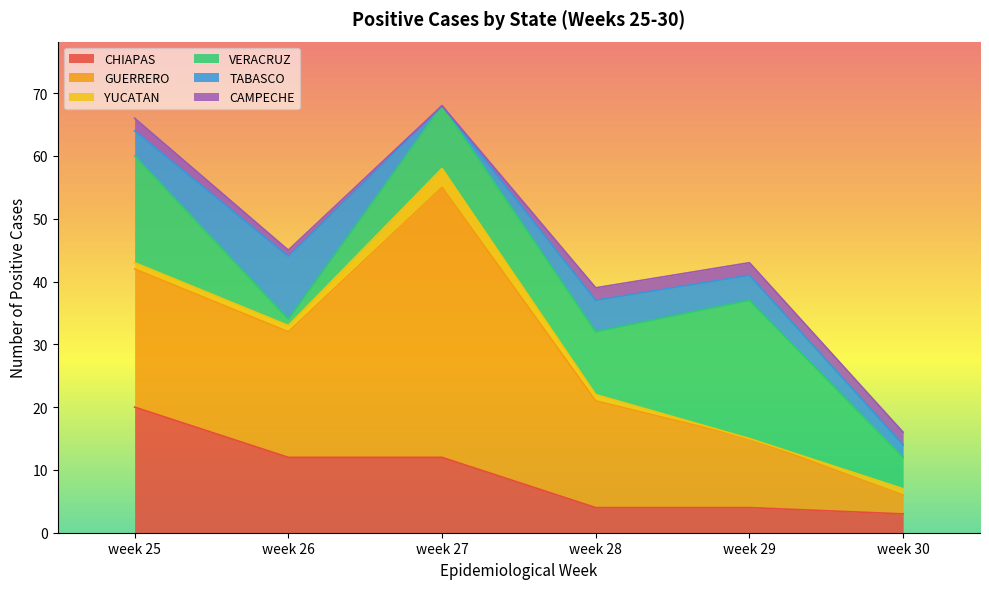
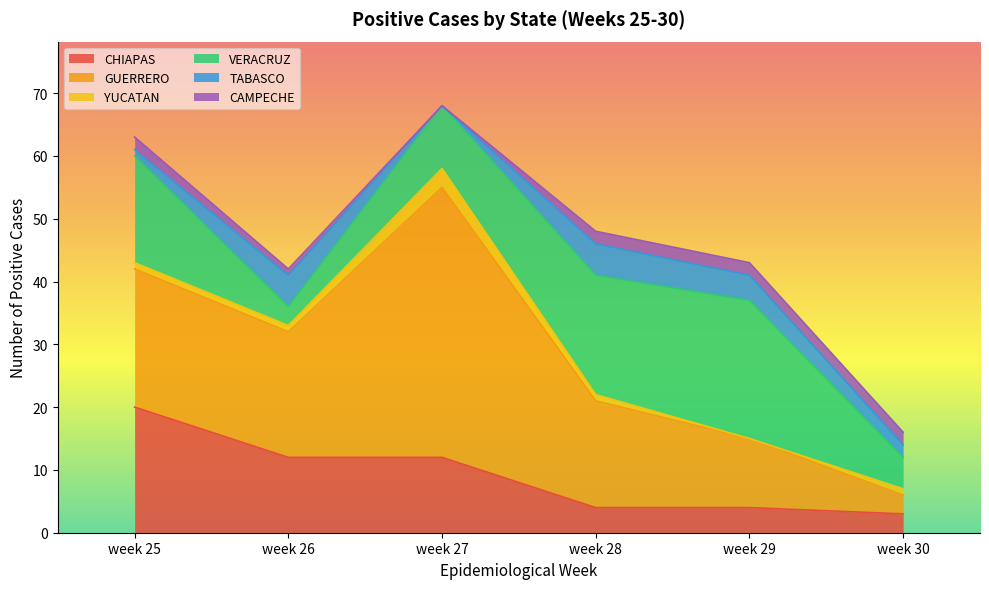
TABASCO, week 25: 4 -> 1
VERACRUZ, week 26: 1 -> 3
TABASCO, week 26: 10 -> 5
VERACRUZ, week 28: 10 -> 19
